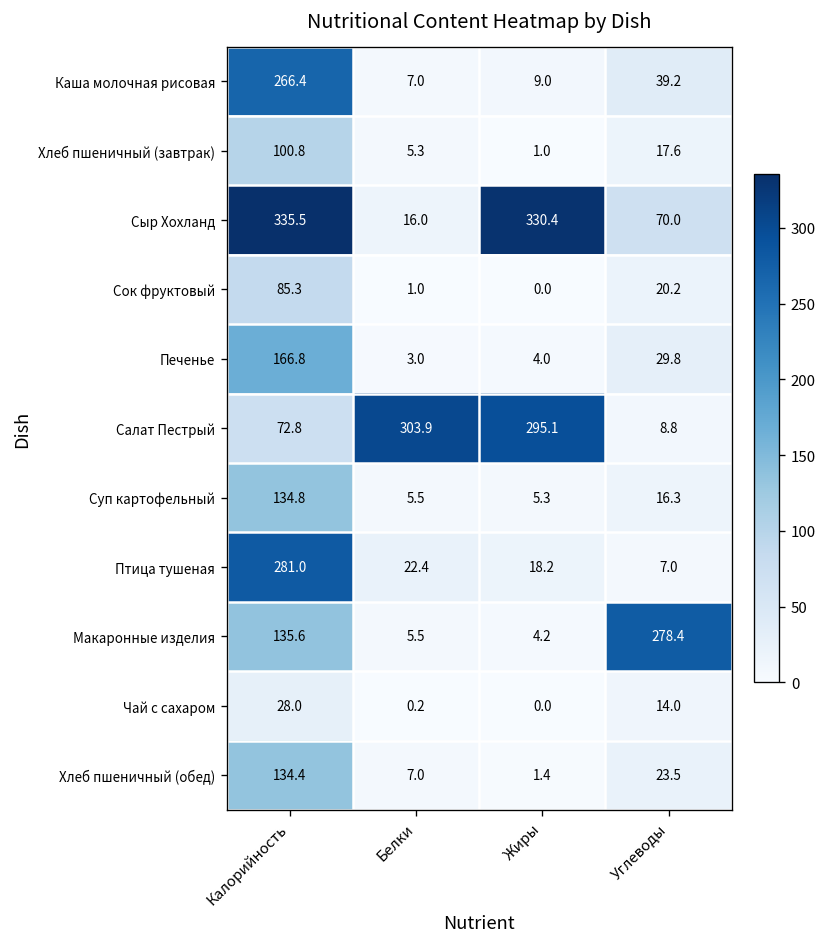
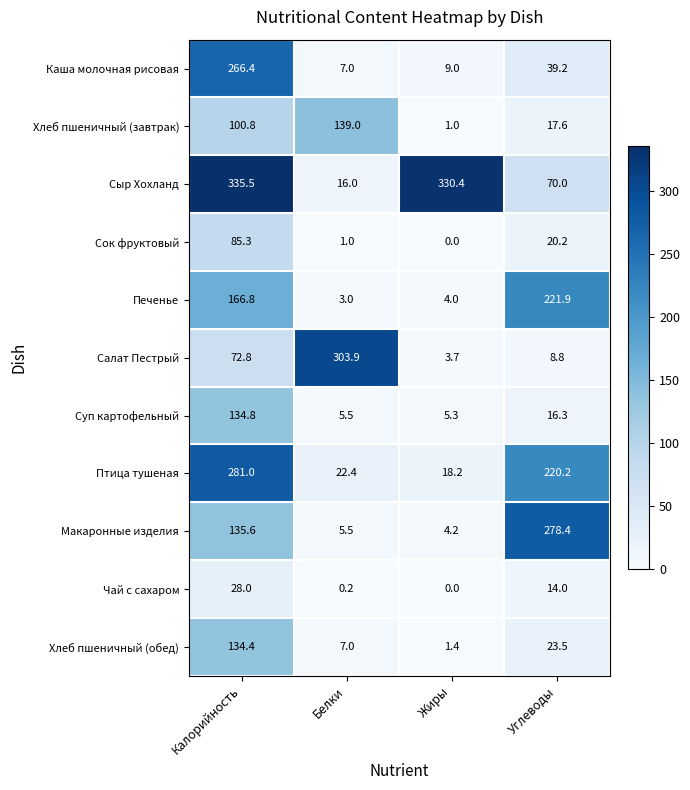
Хлеб пшеничный (завтрак), Белки: 5.3 -> 139.0
Печенье, Углеводы: 29.8 -> 221.9
Салат Пестрый, Жиры: 295.1 -> 3.7
Птица тушеная, Углеводы: 7.0 -> 220.2
